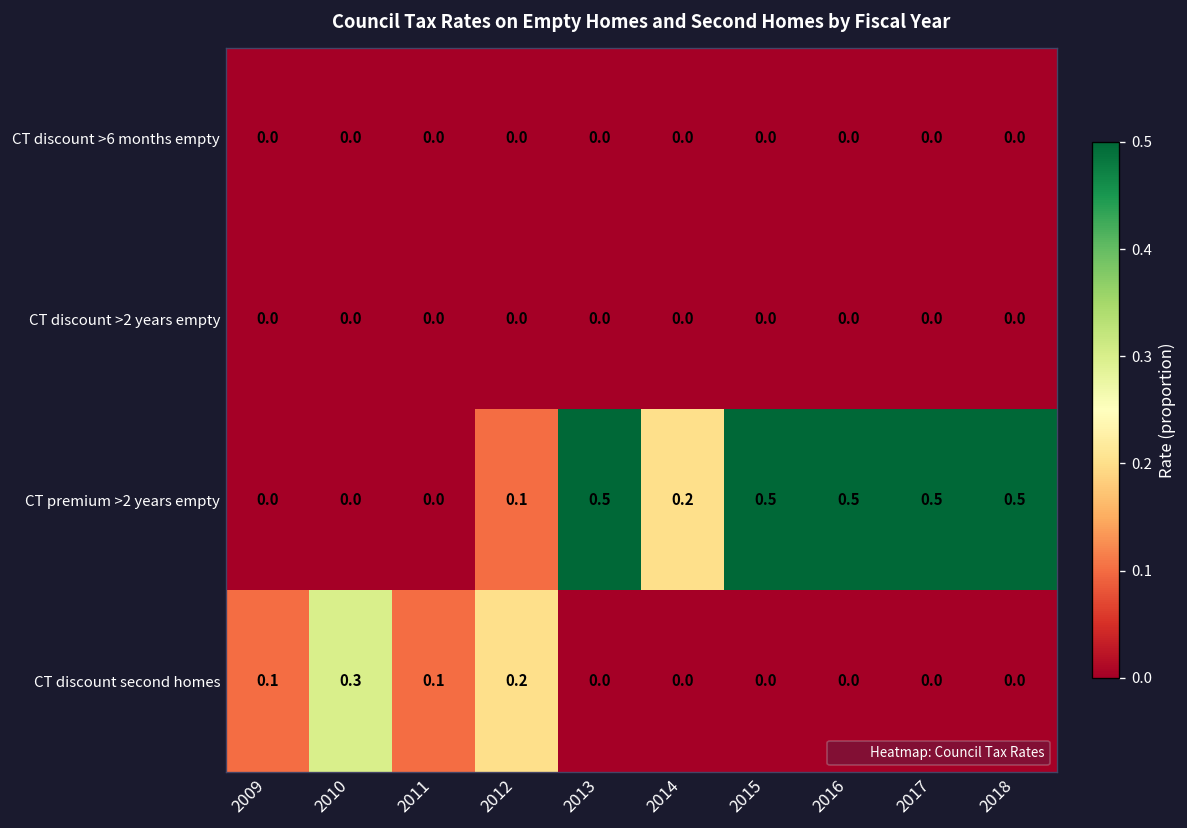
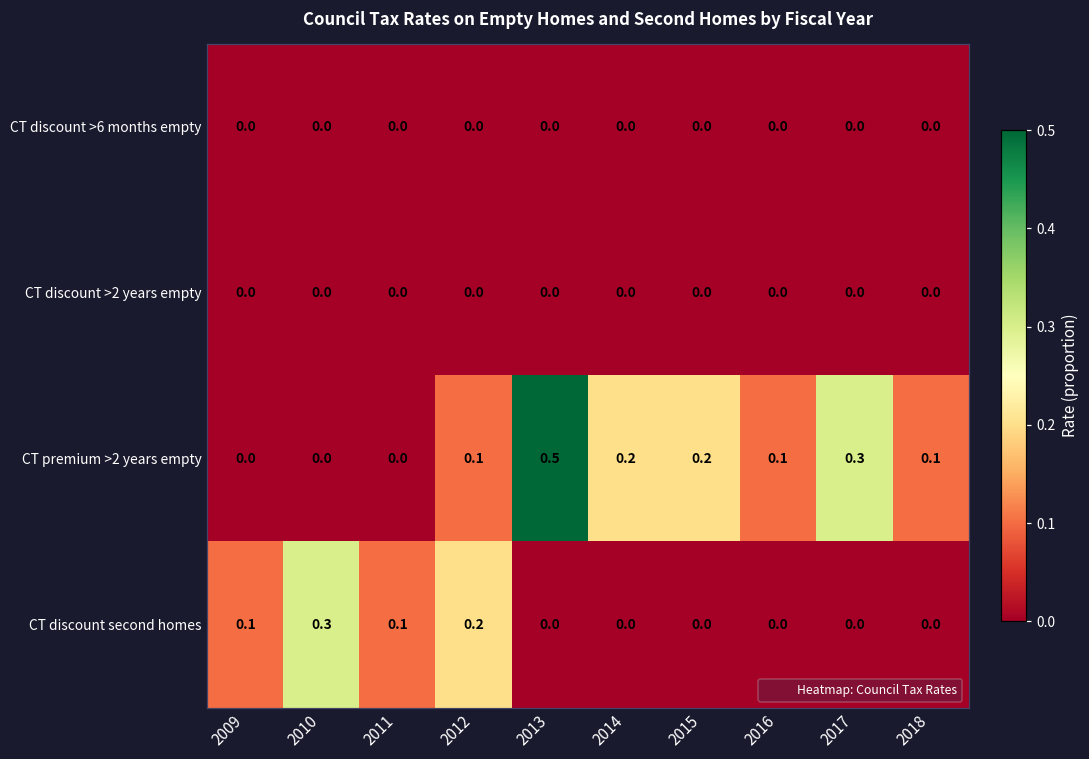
CT premium >2 years empty, 2015: 0.5 -> 0.2
CT premium >2 years empty, 2016: 0.5 -> 0.1
CT premium >2 years empty, 2017: 0.5 -> 0.3
CT premium >2 years empty, 2018: 0.5 -> 0.1
